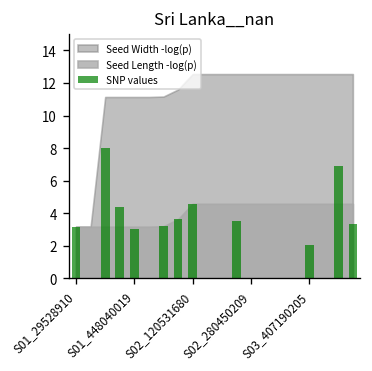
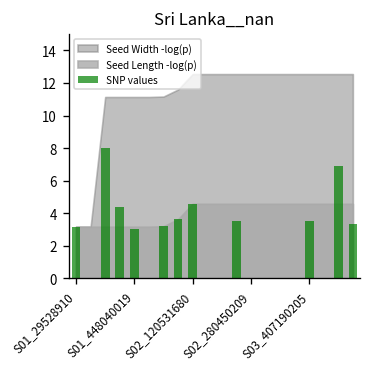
SNP values, S03_407190205: 2.1 -> 3.5
